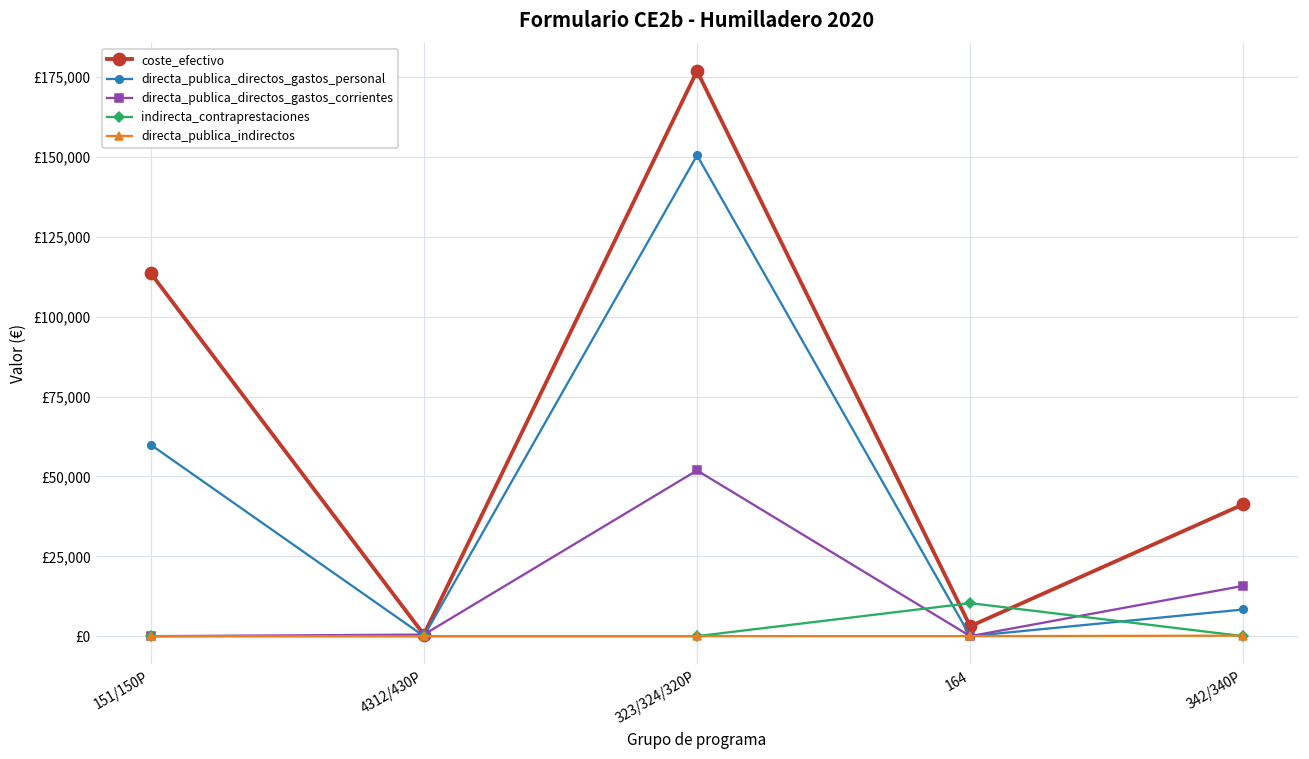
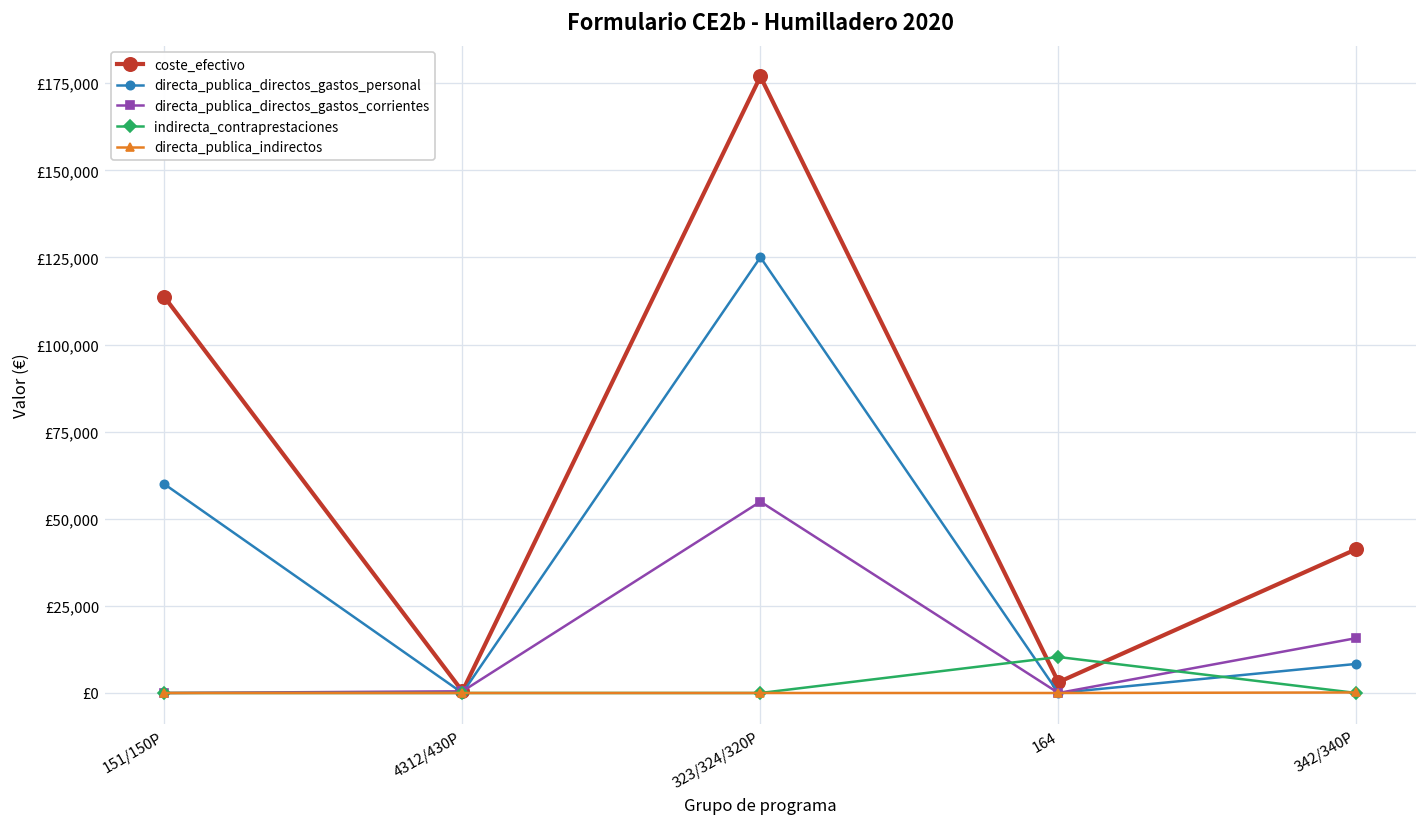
directa_publica_directos_gastos_personal, 323/324/320P: £151,000 -> £125,000
directa_publica_directos_gastos_corrientes, 323/324/320P: £52,000 -> £55,000
